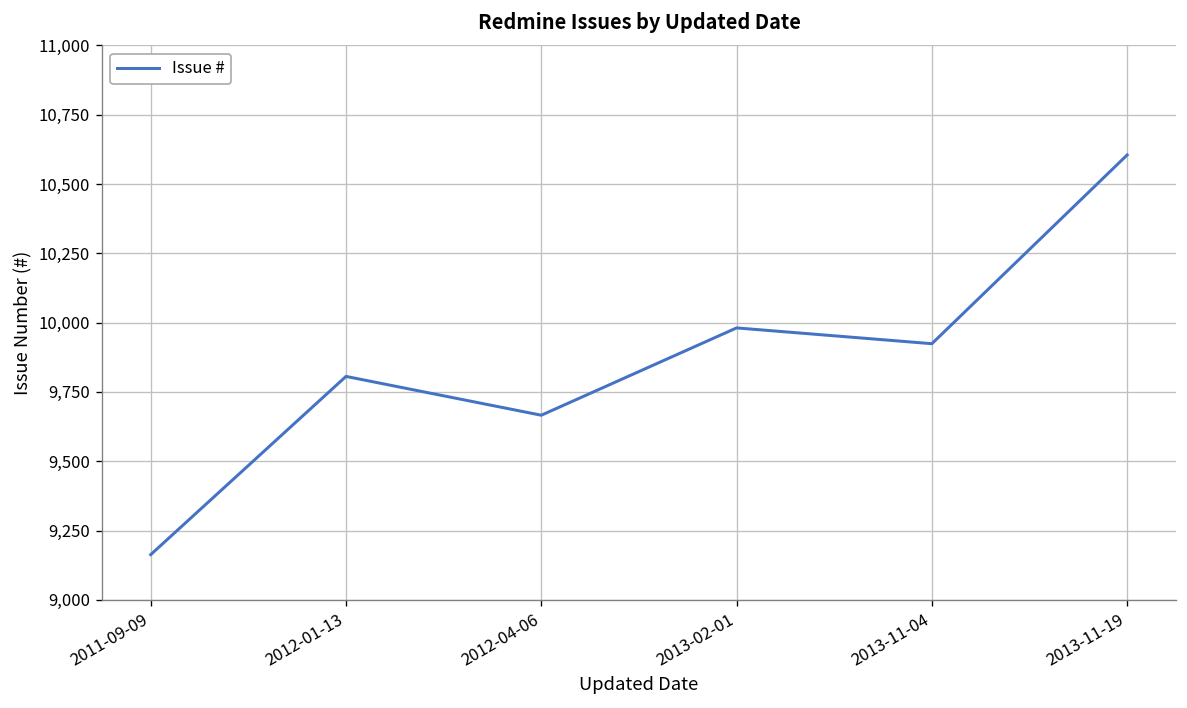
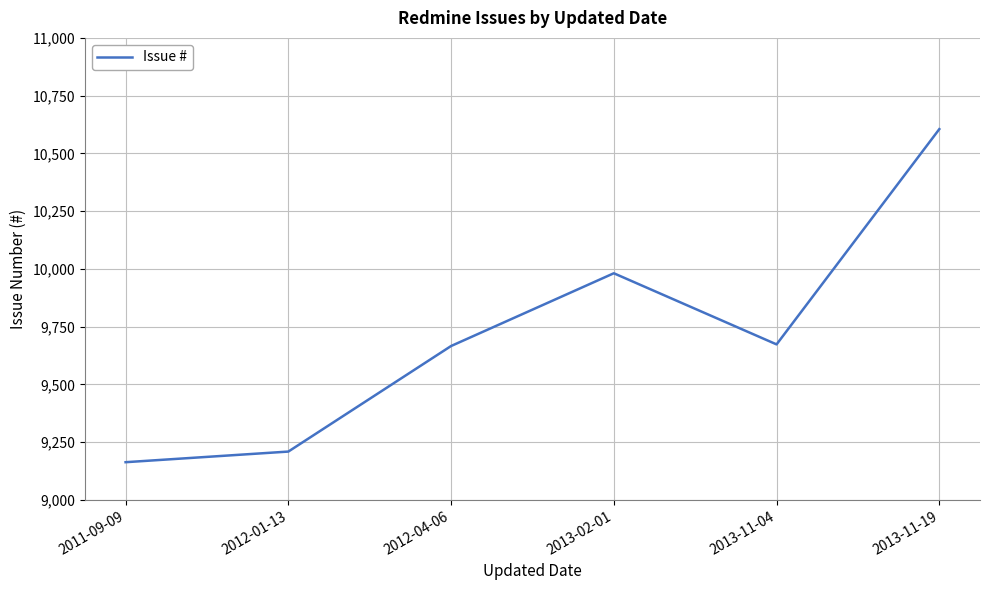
2012-01-13: 9,810 -> 9,210
2013-11-04: 9,920 -> 9,670
